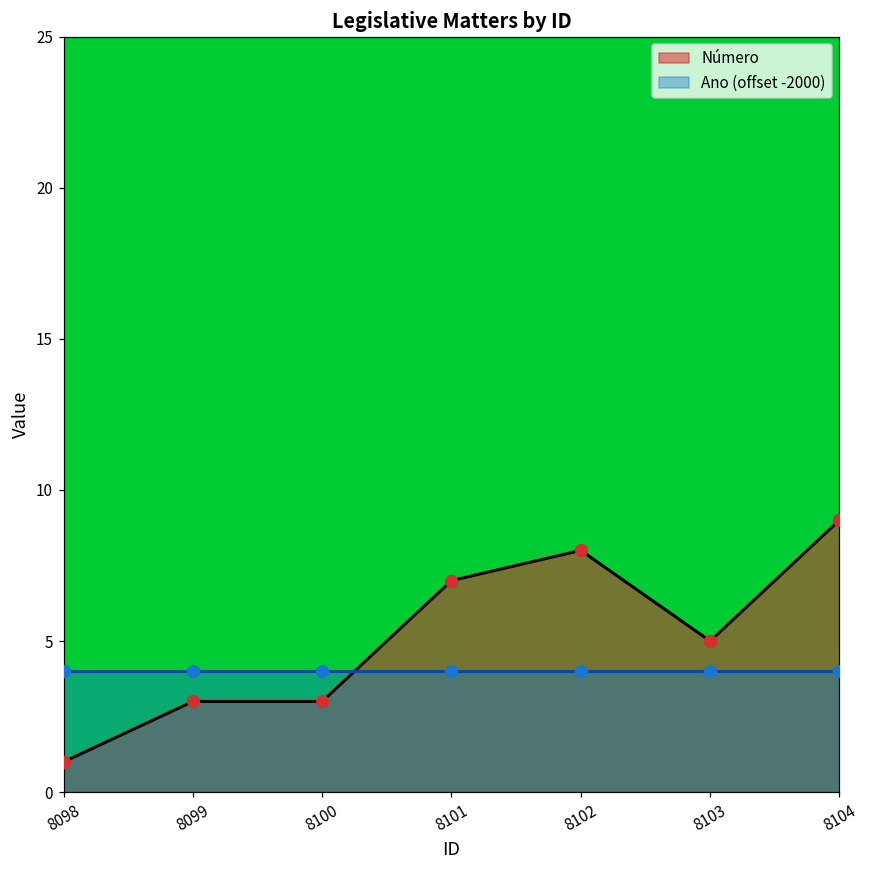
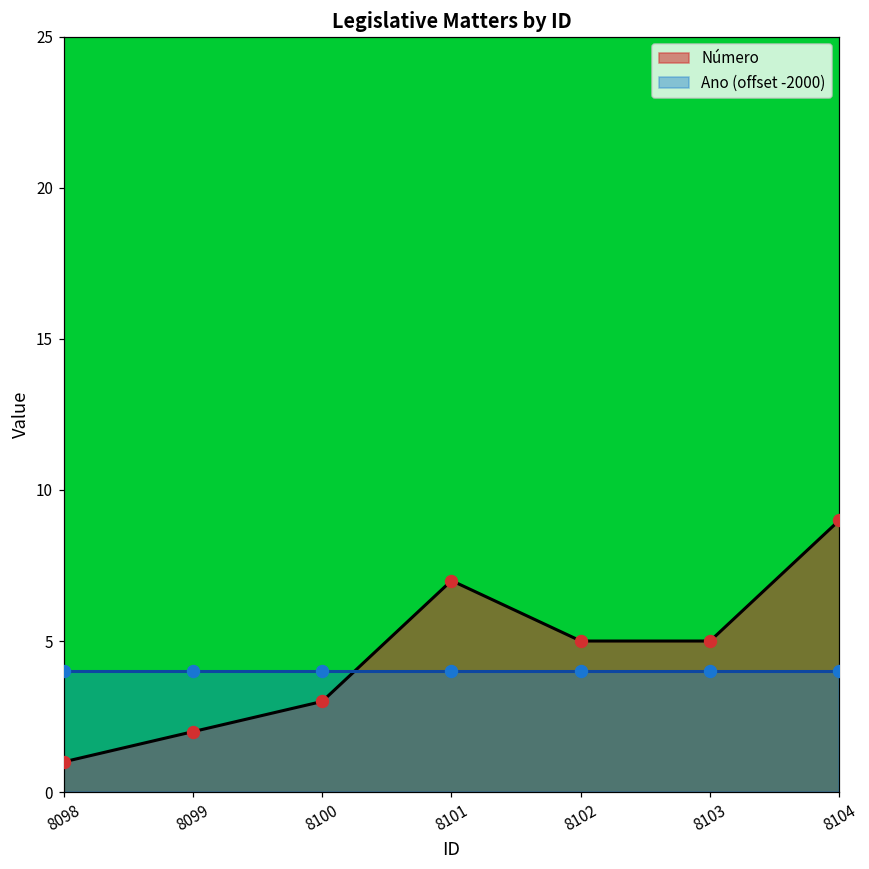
Número, 8099: 3 -> 2
Número, 8102: 8 -> 5
